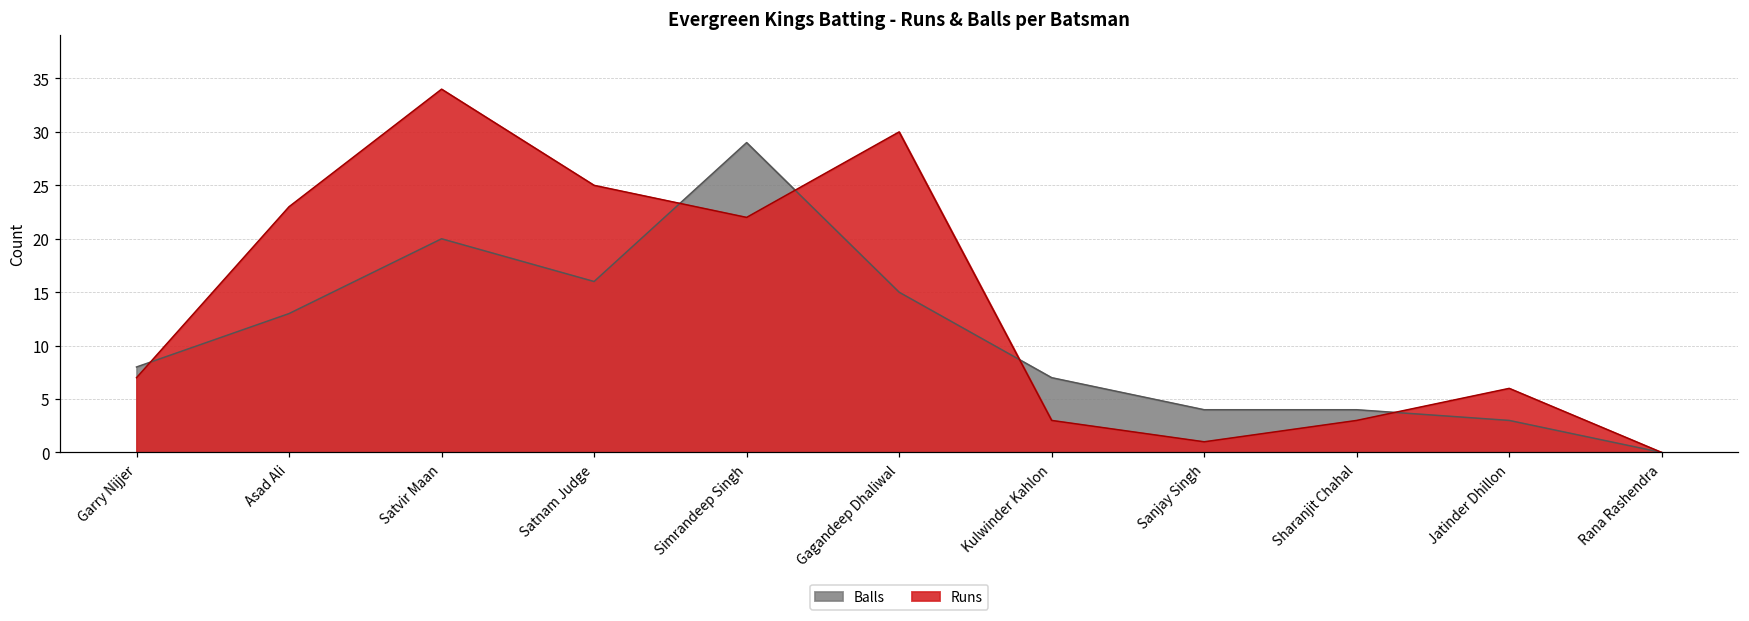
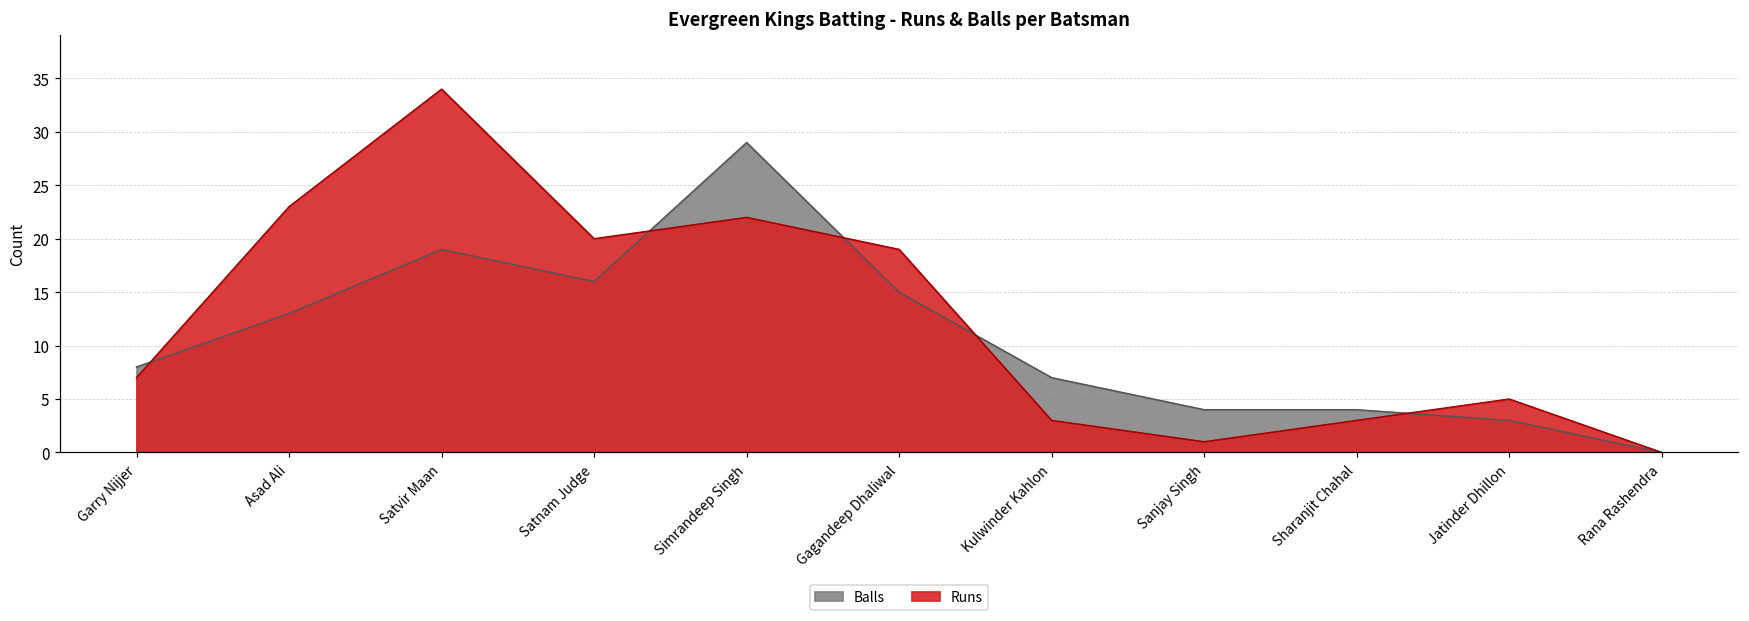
Balls, Satvir Maan: 20 -> 19
Runs, Satnam Judge: 25 -> 20
Runs, Gagandeep Dhaliwal: 30 -> 19
Runs, Jatinder Dhillon: 6 -> 5
